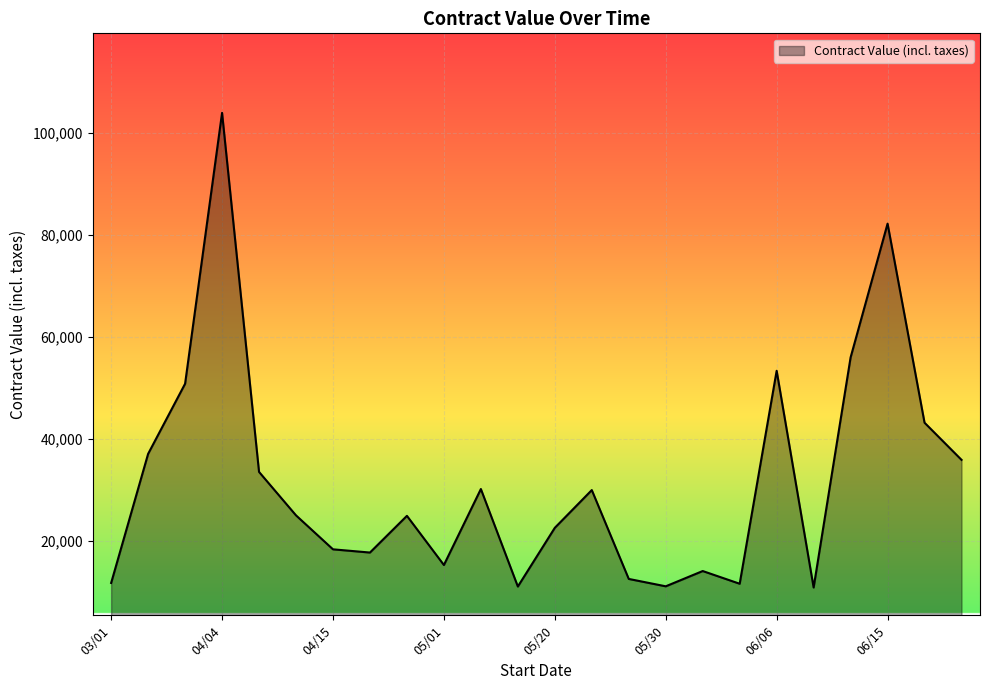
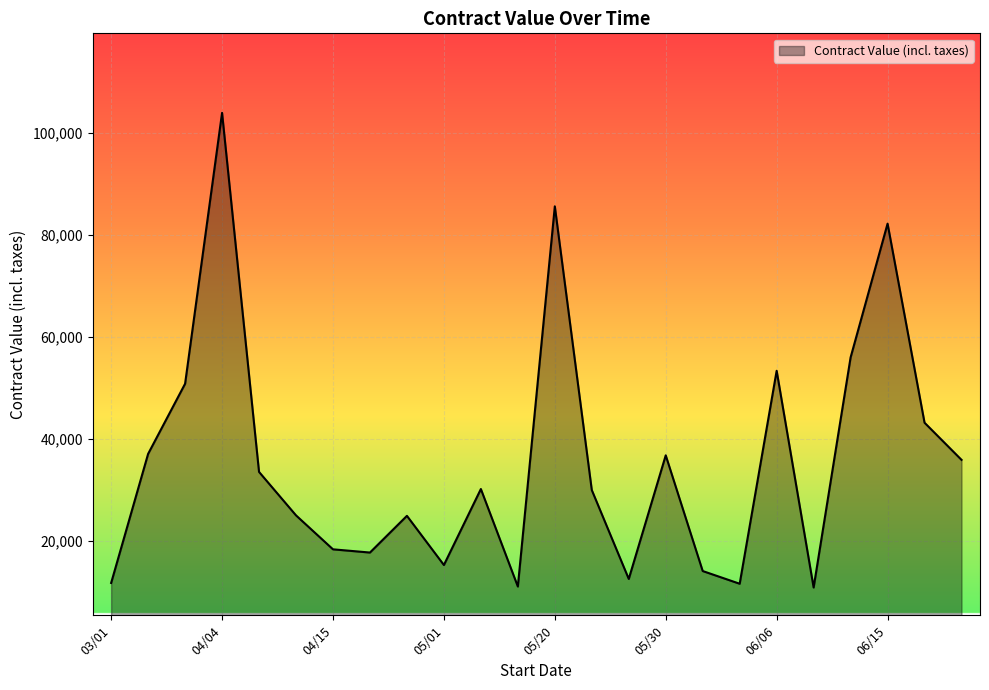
05/20: 23,000 -> 86,000
05/30: 11,000 -> 37,000
